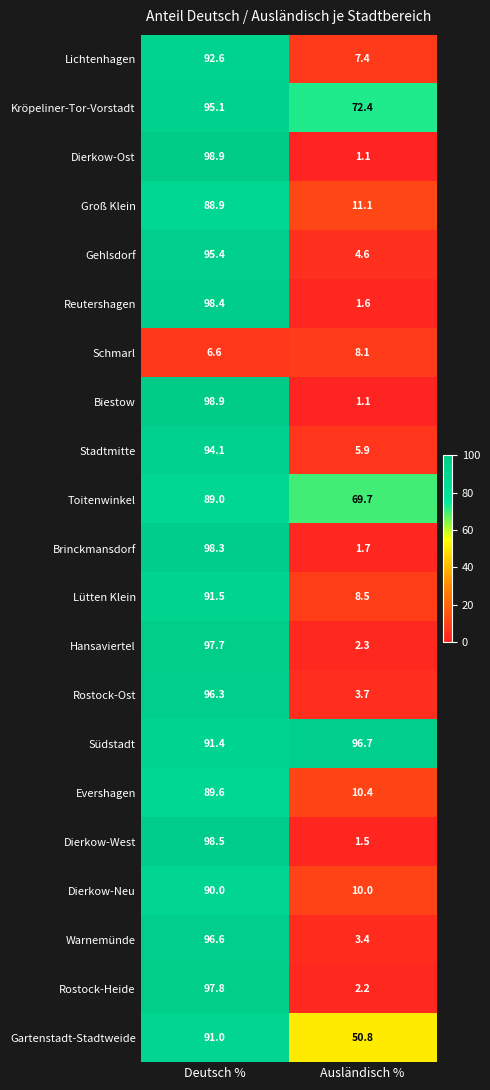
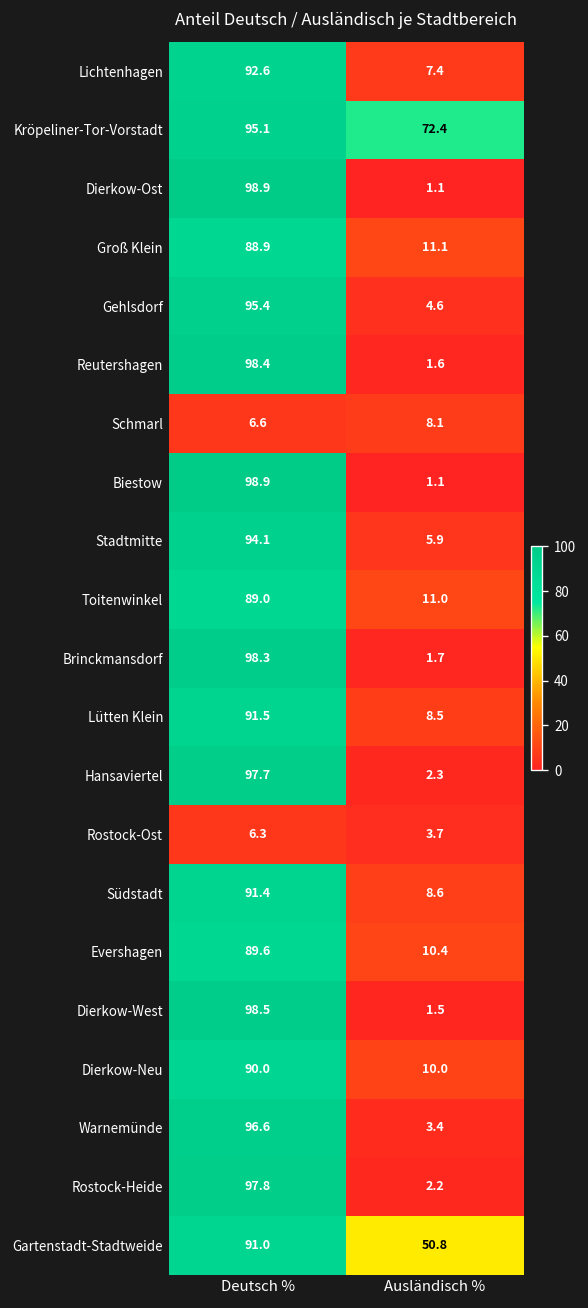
Toitenwinkel, Ausländisch %: 69.7 -> 11.0
Rostock-Ost, Deutsch %: 96.3 -> 6.3
Südstadt, Ausländisch %: 96.7 -> 8.6
